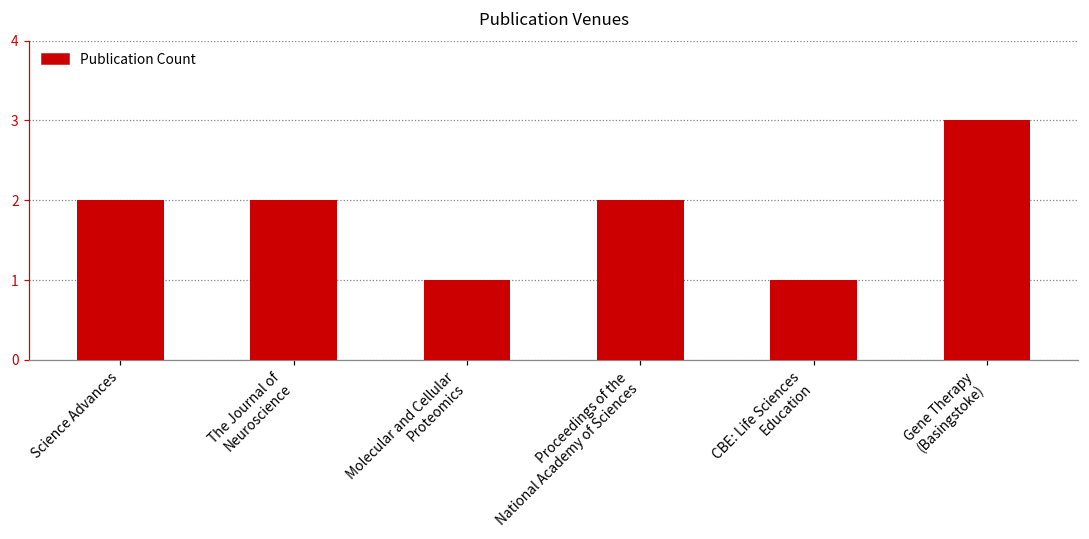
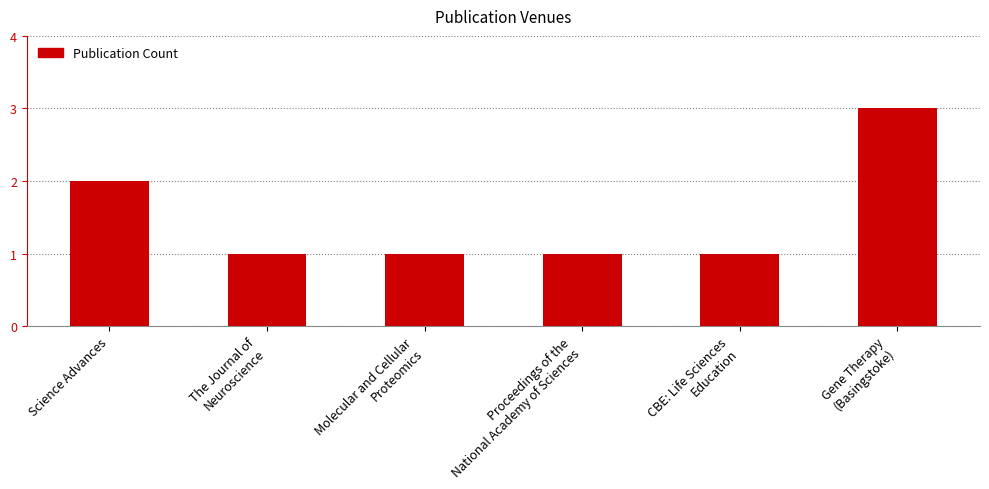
The Journal of Neuroscience: 2 -> 1
Proceedings of the National Academy of Sciences: 2 -> 1
